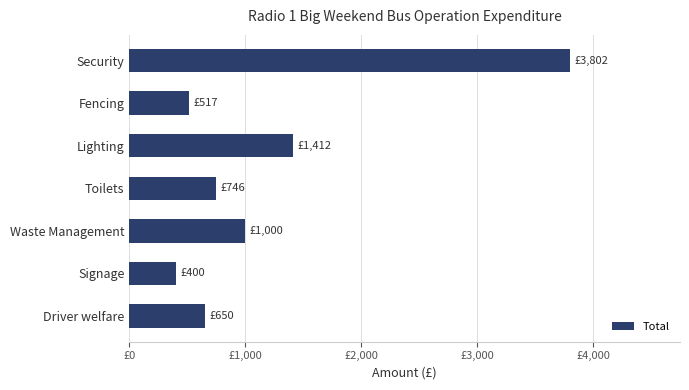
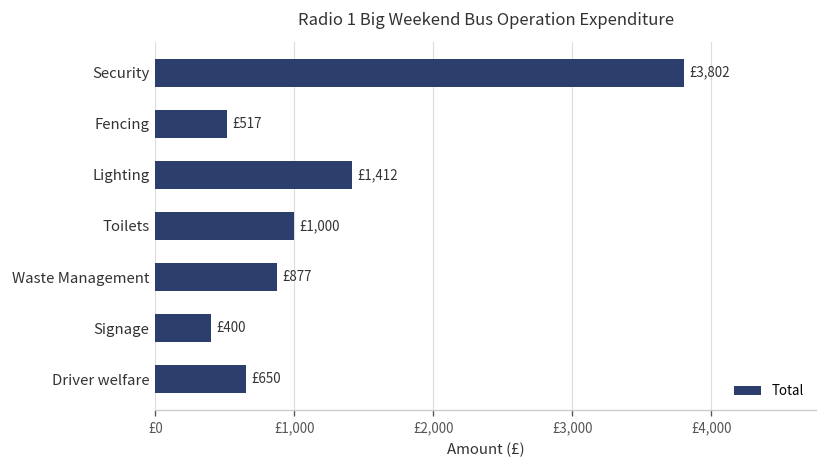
Toilets: £746 -> £1,000
Waste Management: £1,000 -> £877
